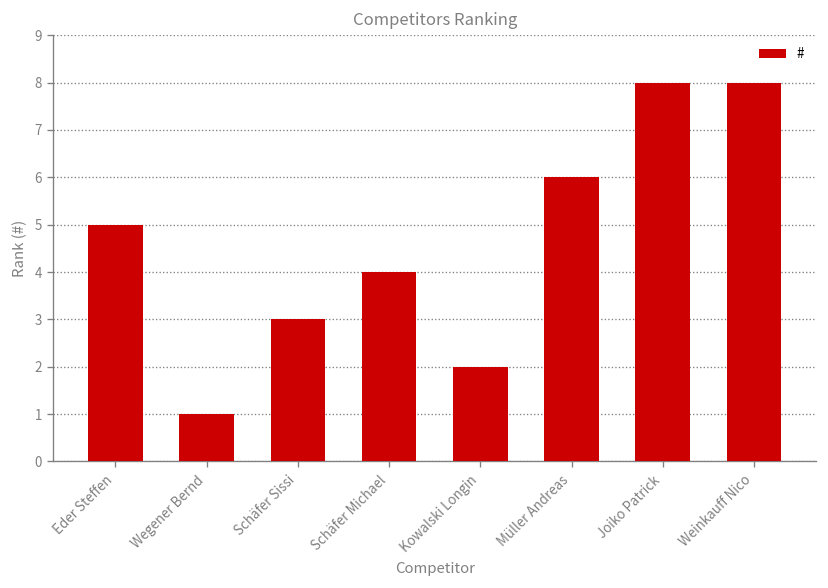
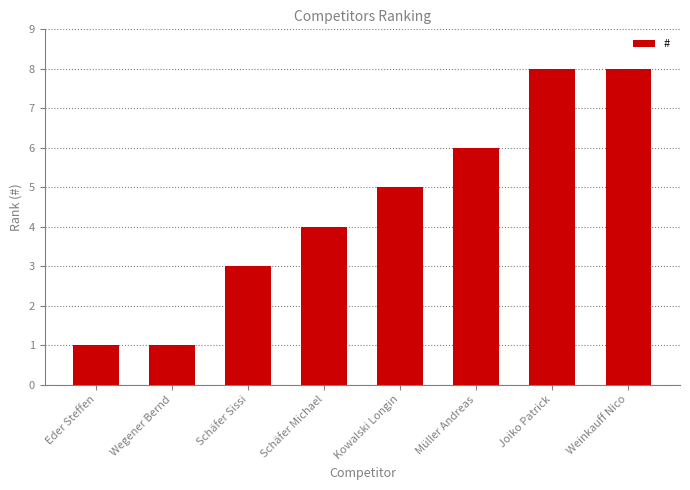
Eder Steffen: 5 -> 1
Kowalski Longin: 2 -> 5
